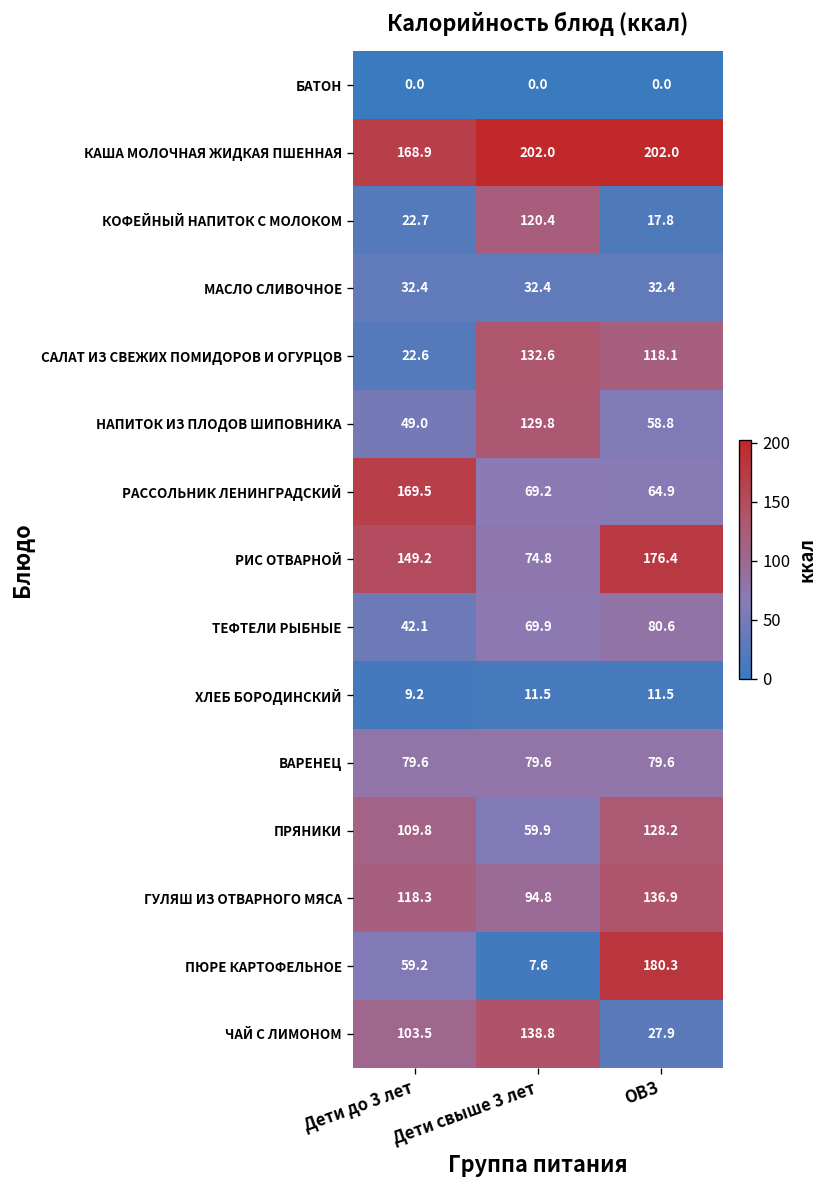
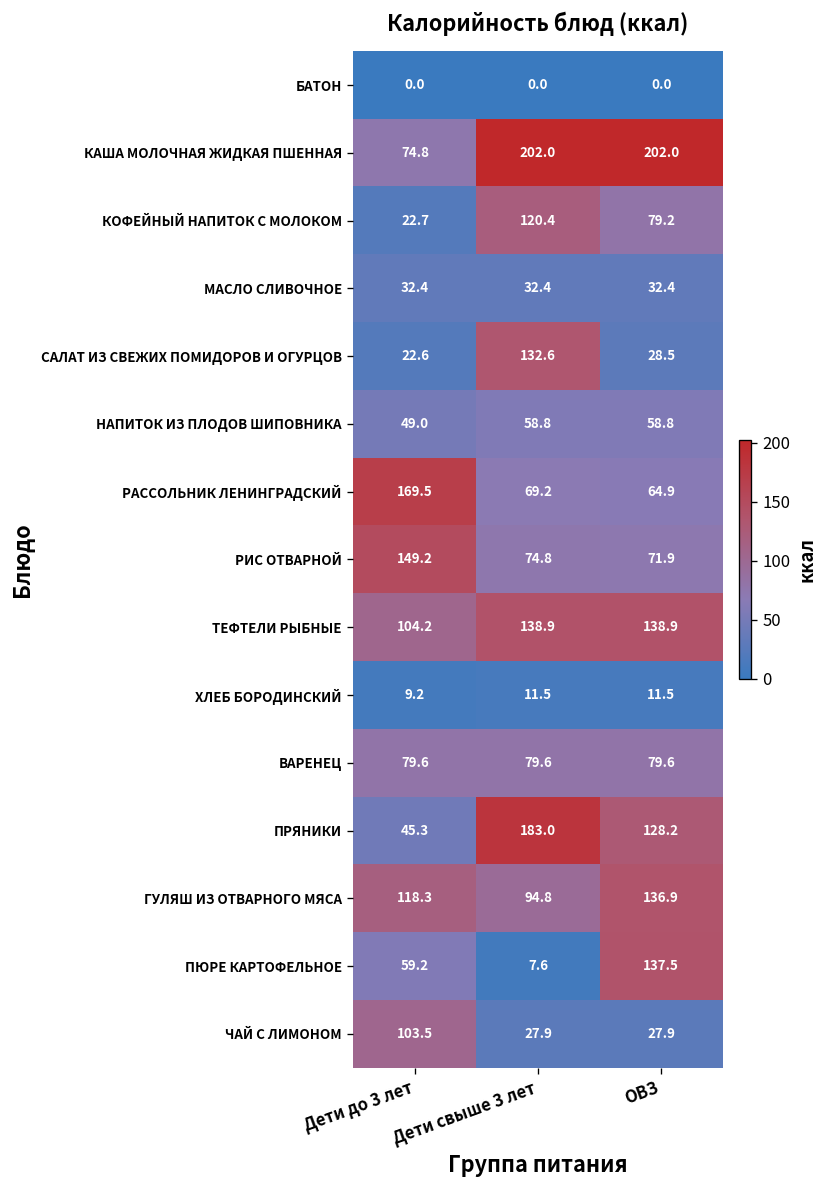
КАША МОЛОЧНАЯ ЖИДКАЯ ПШЕННАЯ, Дети до 3 лет: 168.9 -> 74.8
КОФЕЙНЫЙ НАПИТОК С МОЛОКОМ, ОВЗ: 17.8 -> 79.2
САЛАТ ИЗ СВЕЖИХ ПОМИДОРОВ И ОГУРЦОВ, ОВЗ: 118.1 -> 28.5
НАПИТОК ИЗ ПЛОДОВ ШИПОВНИКА, Дети свыше 3 лет: 129.8 -> 58.8
РИС ОТВАРНОЙ, ОВЗ: 176.4 -> 71.9
ТЕФТЕЛИ РЫБНЫЕ, Дети до 3 лет: 42.1 -> 104.2
ТЕФТЕЛИ РЫБНЫЕ, Дети свыше 3 лет: 69.9 -> 138.9
ТЕФТЕЛИ РЫБНЫЕ, ОВЗ: 80.6 -> 138.9
ПРЯНИКИ, Дети до 3 лет: 109.8 -> 45.3
ПРЯНИКИ, Дети свыше 3 лет: 59.9 -> 183.0
ПЮРЕ КАРТОФЕЛЬНОЕ, ОВЗ: 180.3 -> 137.5
ЧАЙ С ЛИМОНОМ, Дети свыше 3 лет: 138.8 -> 27.9
